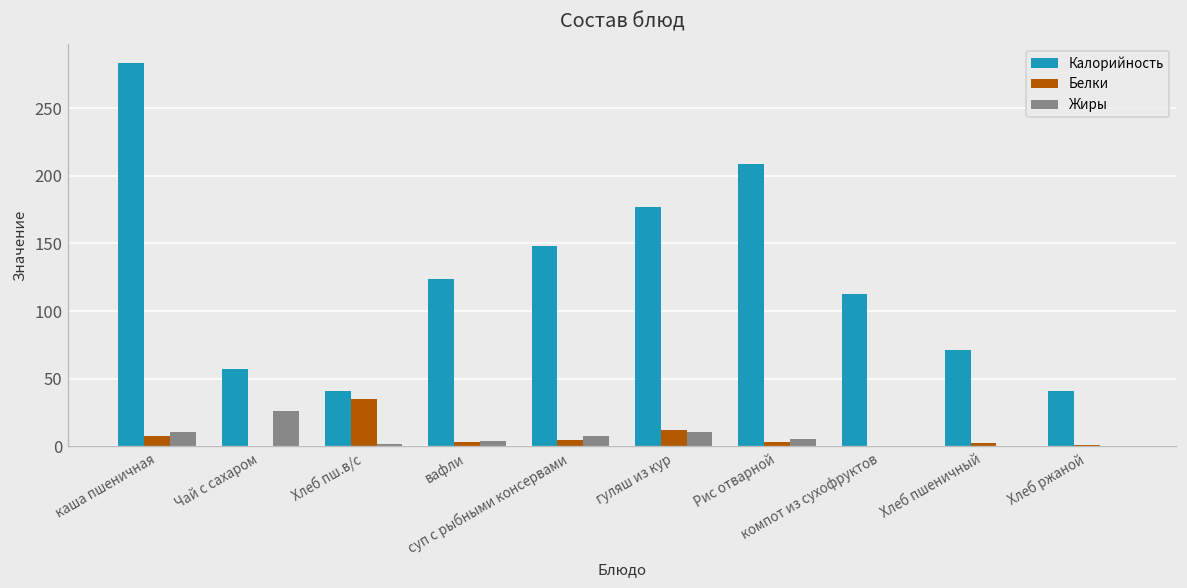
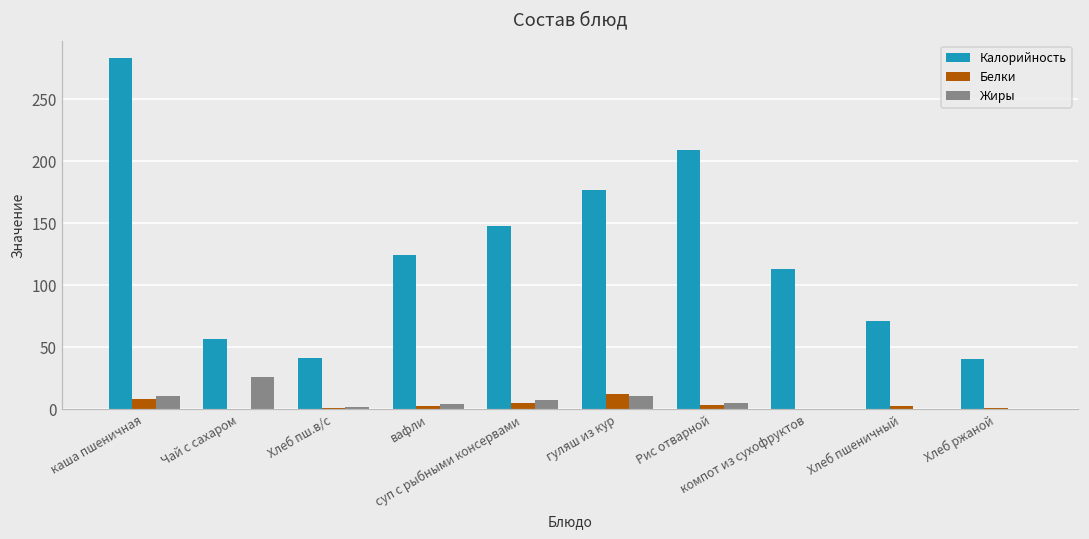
Белки, Хлеб пш.в/с: 35 -> 1
